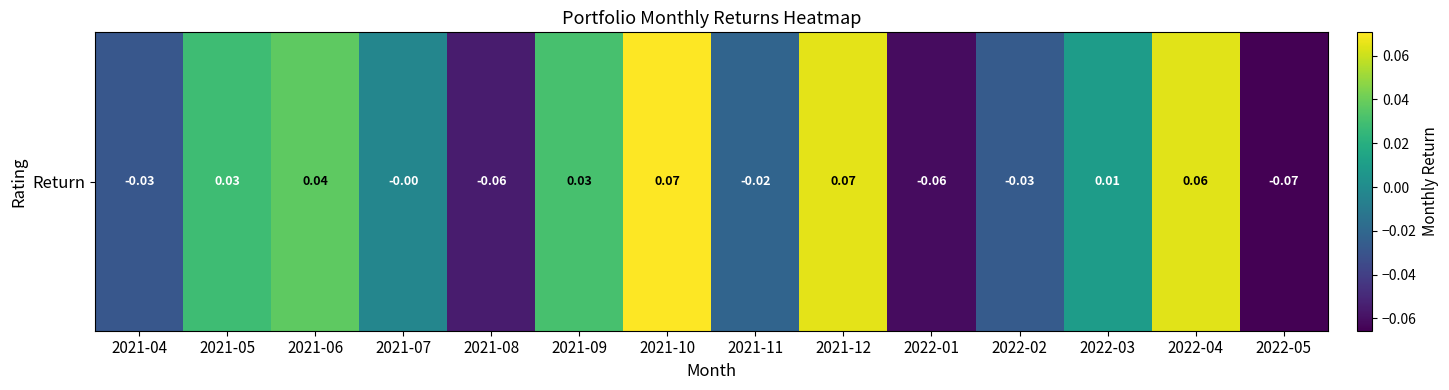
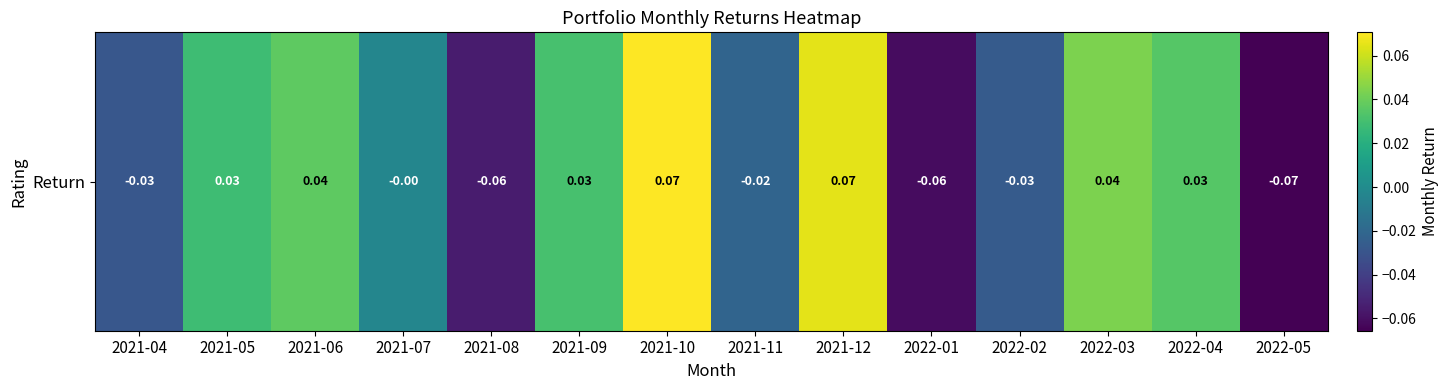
Return, 2022-03: 0.01 -> 0.04
Return, 2022-04: 0.06 -> 0.03
